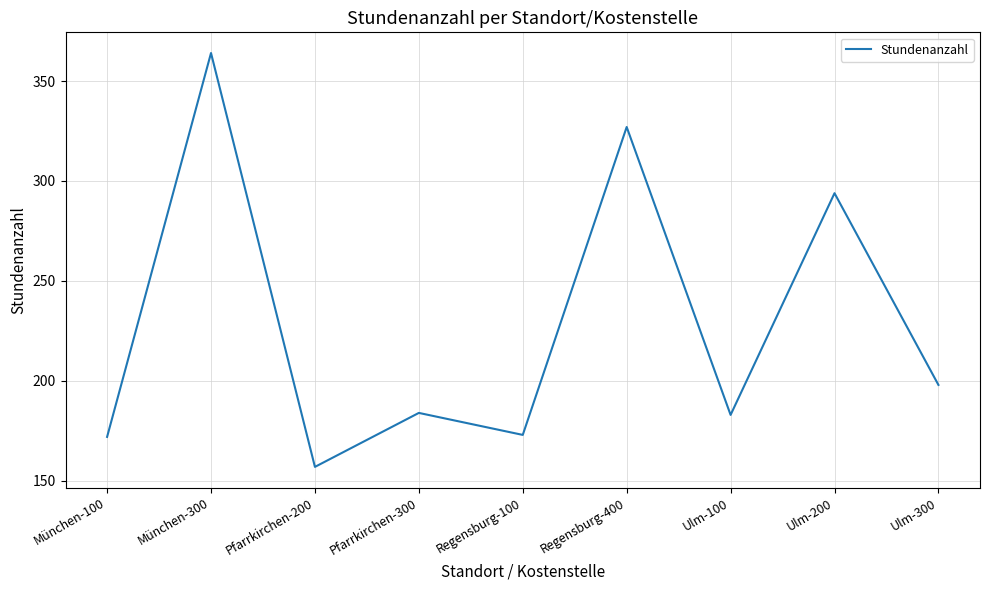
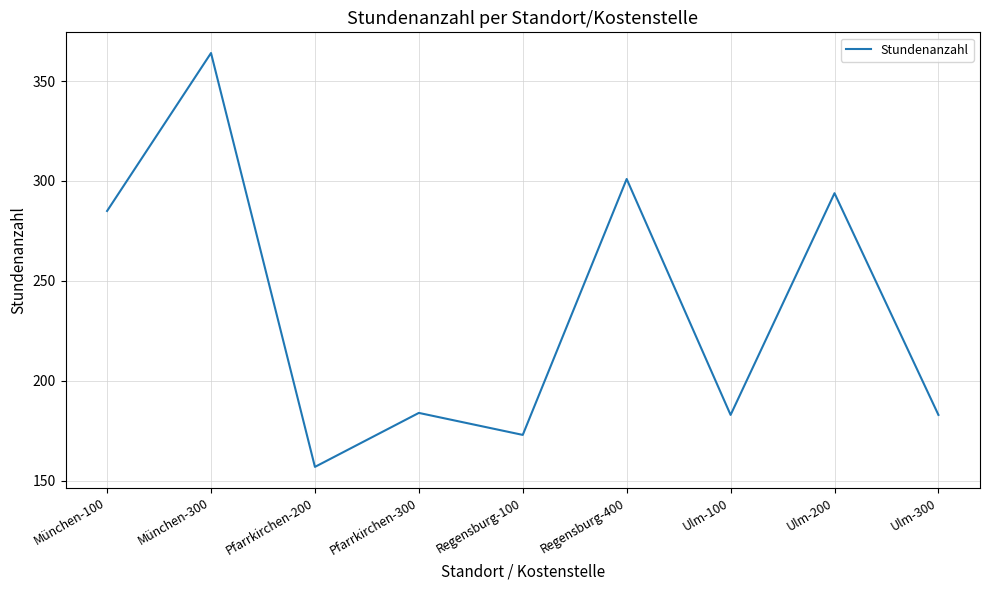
München-100: 172 -> 285
Regensburg-400: 327 -> 301
Ulm-300: 198 -> 183
